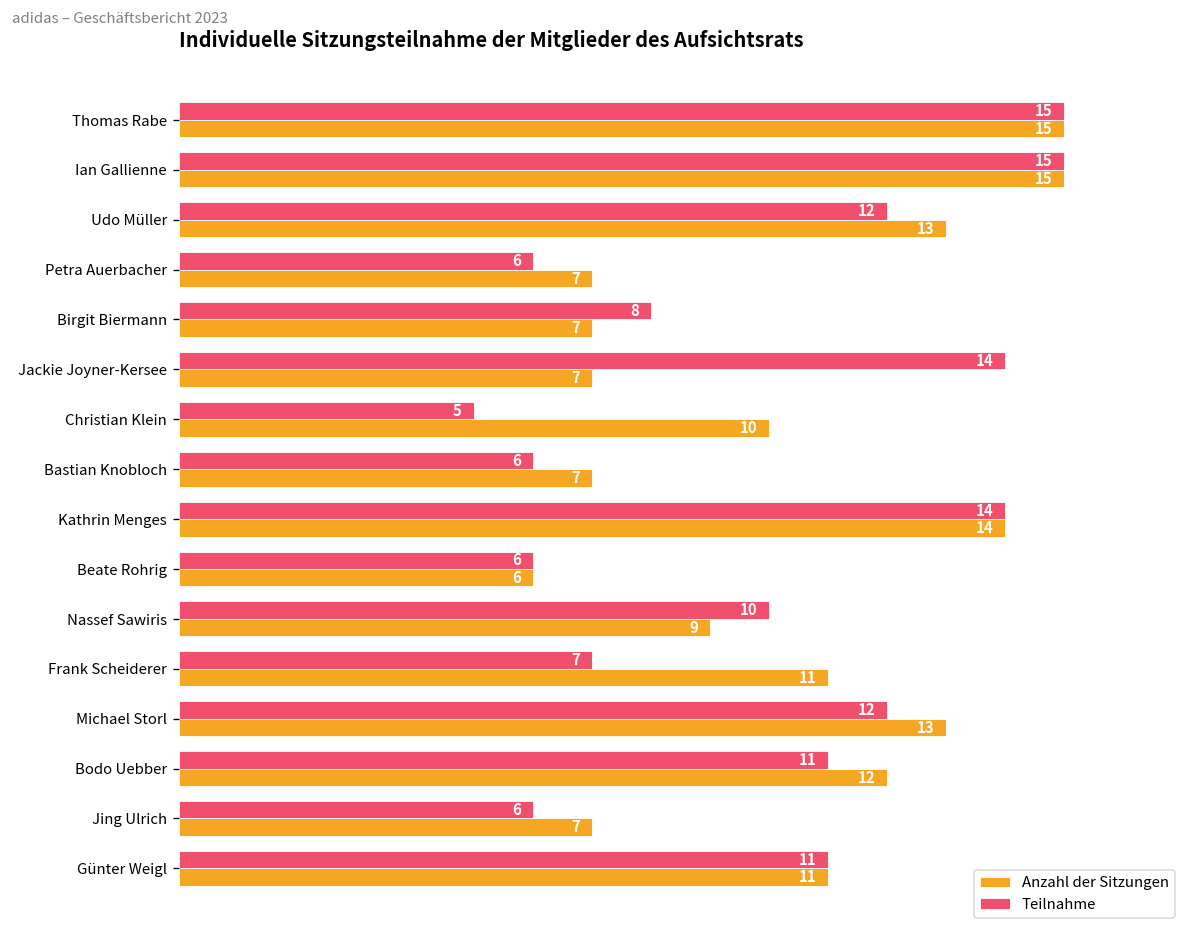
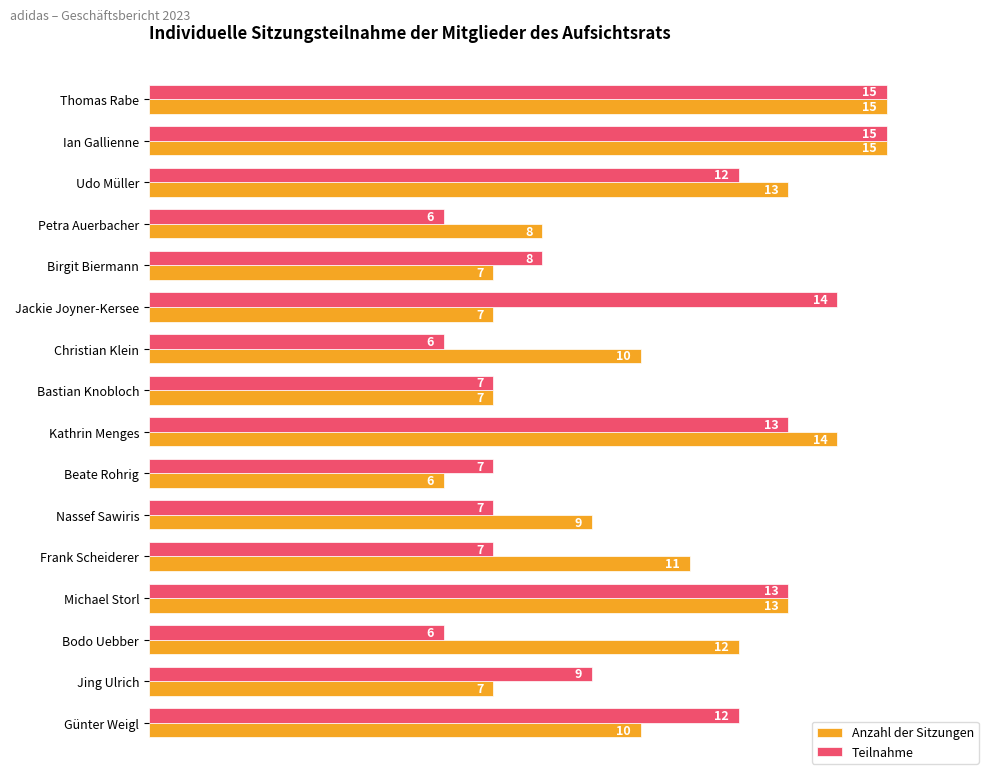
Anzahl der Sitzungen, Petra Auerbacher: 7 -> 8
Teilnahme, Christian Klein: 5 -> 6
Teilnahme, Bastian Knobloch: 6 -> 7
Teilnahme, Kathrin Menges: 14 -> 13
Teilnahme, Beate Rohrig: 6 -> 7
Teilnahme, Nassef Sawiris: 10 -> 7
Teilnahme, Michael Storl: 12 -> 13
Teilnahme, Bodo Uebber: 11 -> 6
Teilnahme, Jing Ulrich: 6 -> 9
Teilnahme, Günter Weigl: 11 -> 12
Anzahl der Sitzungen, Günter Weigl: 11 -> 10
